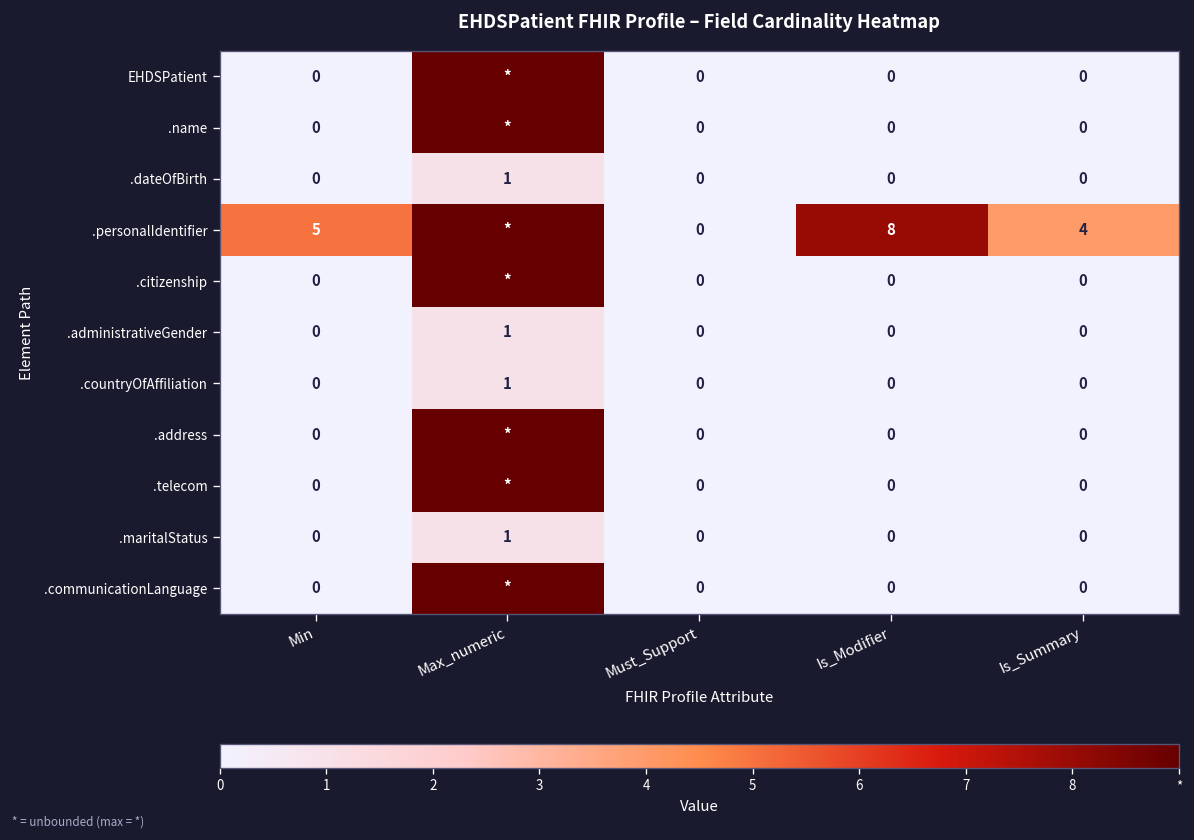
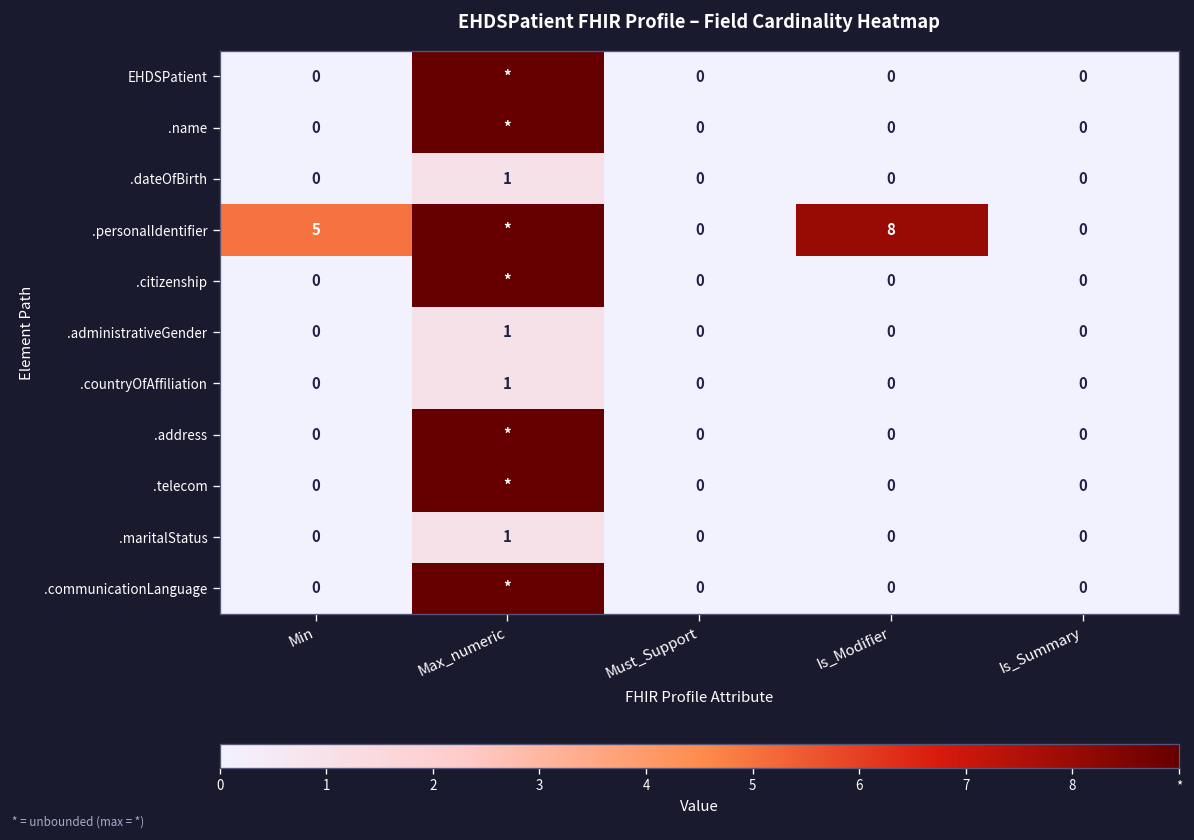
.personalIdentifier, Is_Summary: 4 -> 0
